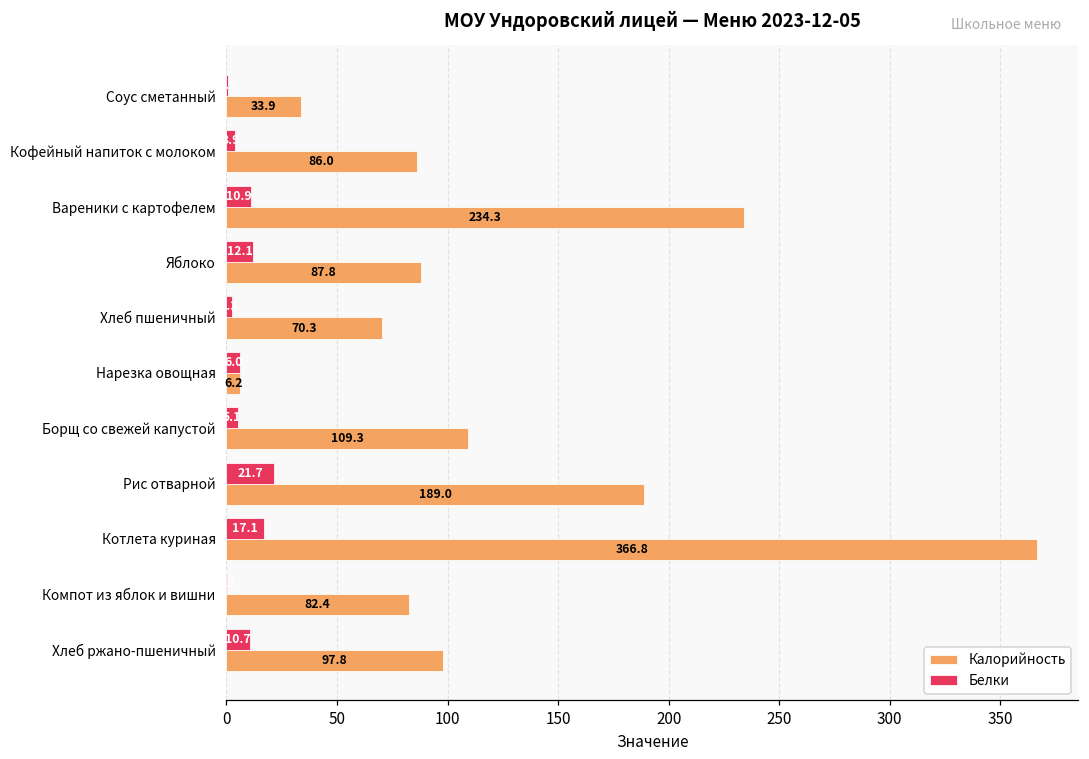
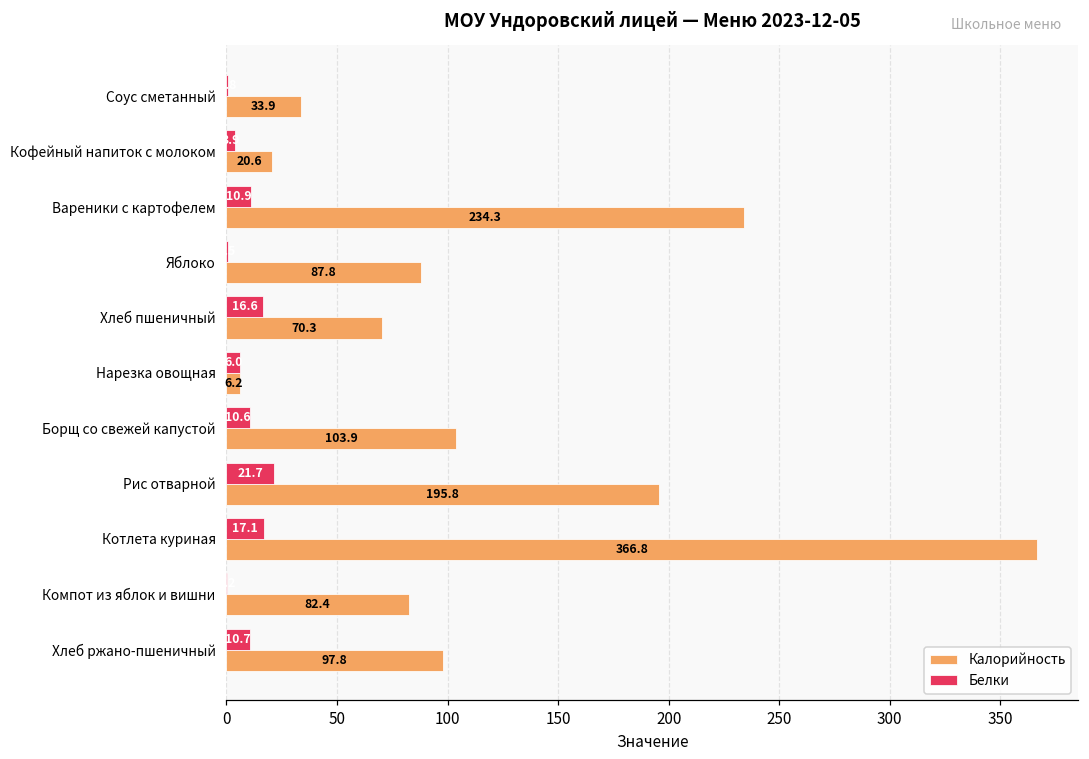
Калорийность, Кофейный напиток с молоком: 86.0 -> 20.6
Белки, Яблоко: 12 -> 1
Белки, Хлеб пшеничный: 2 -> 17
Белки, Борщ со свежей капустой: 5 -> 11
Калорийность, Борщ со свежей капустой: 109.3 -> 103.9
Калорийность, Рис отварной: 189.0 -> 195.8
